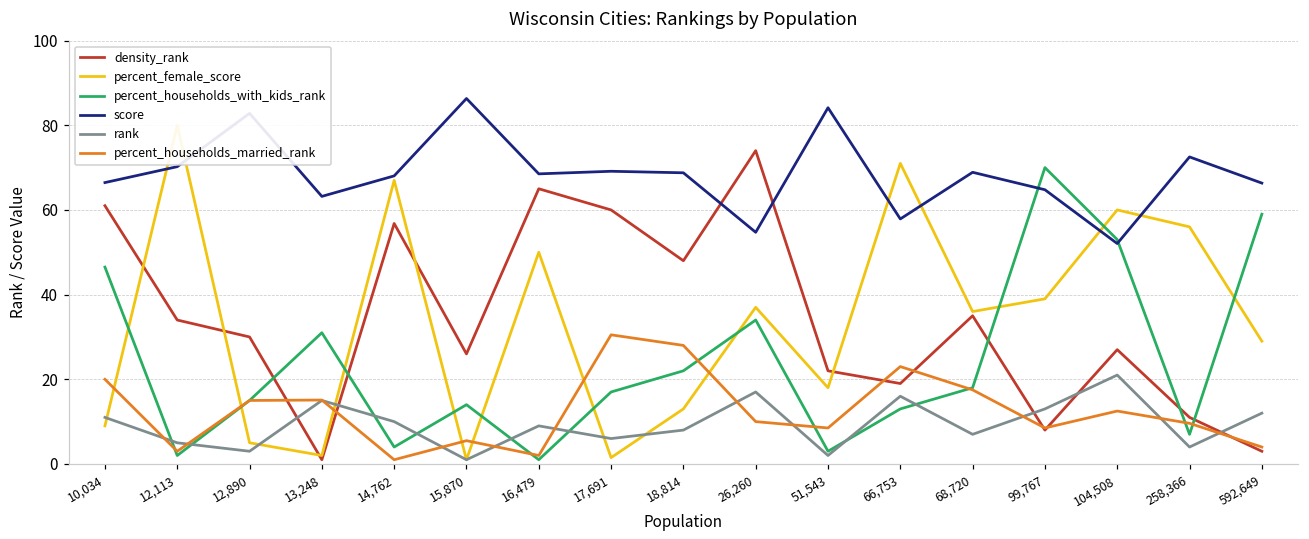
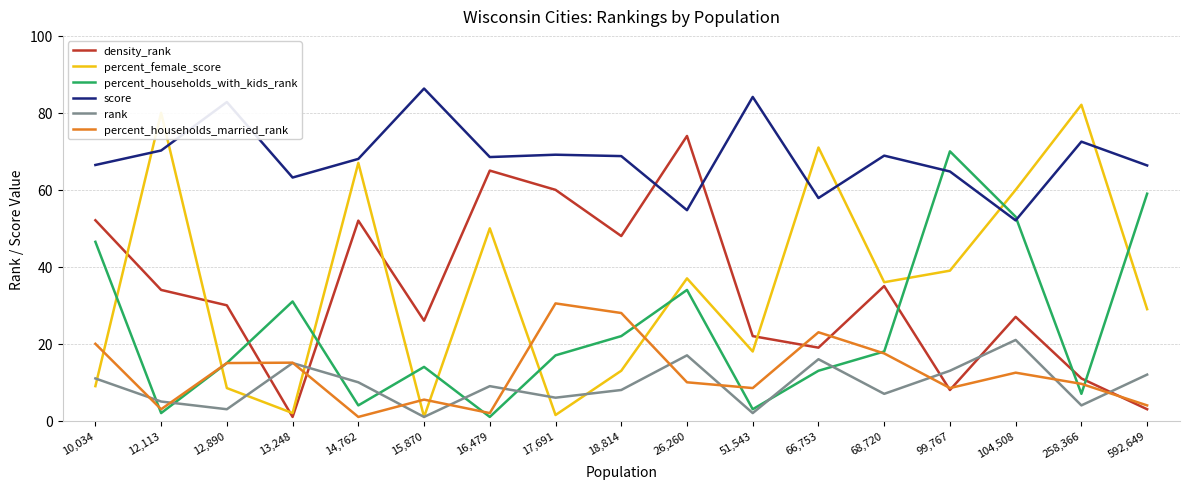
density_rank, 10,034: 61 -> 52
percent_female_score, 12,890: 5 -> 9
density_rank, 14,762: 57 -> 52
percent_female_score, 258,366: 56 -> 82
